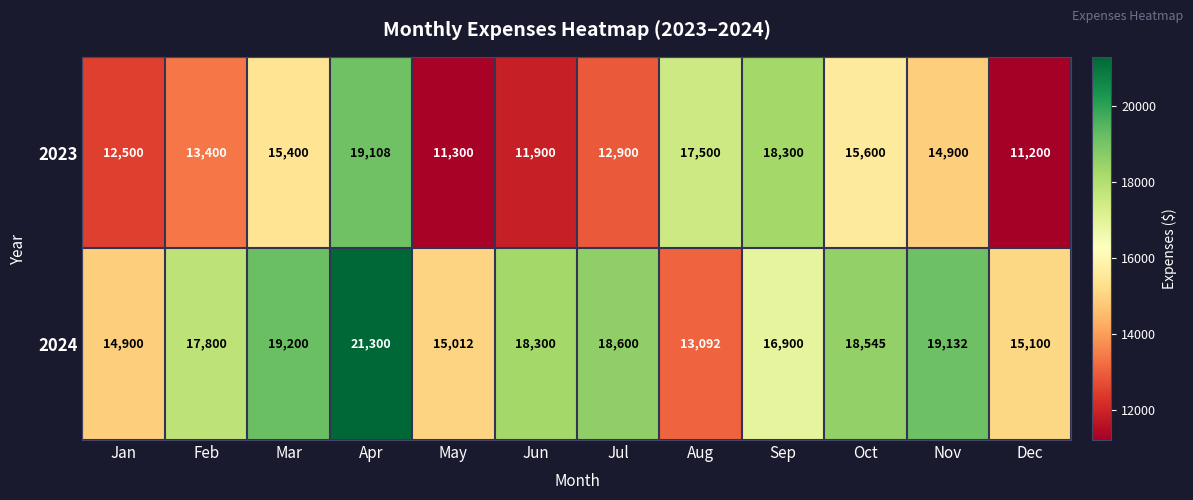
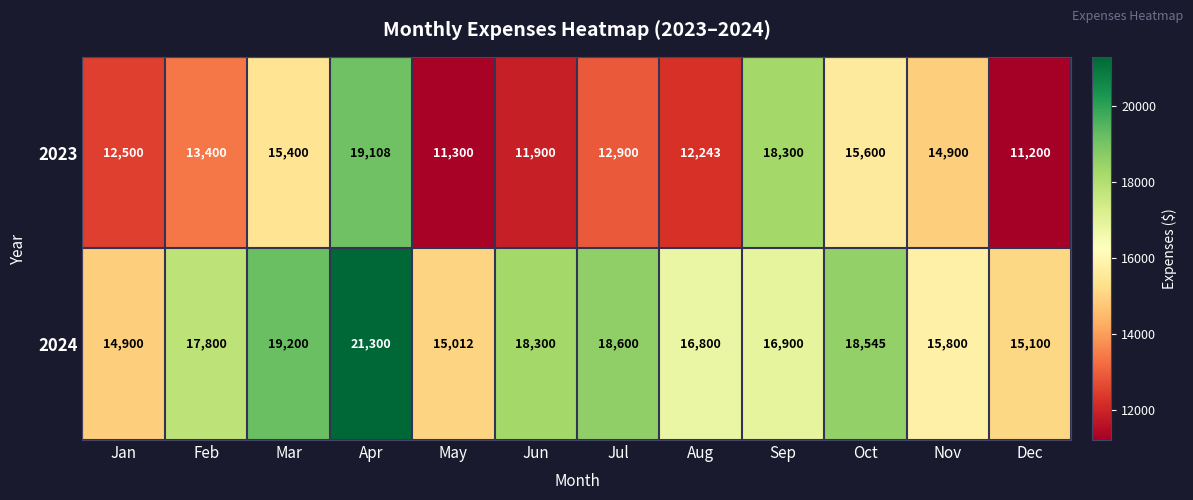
2023, Aug: 17,500 -> 12,243
2024, Aug: 13,092 -> 16,800
2024, Nov: 19,132 -> 15,800
